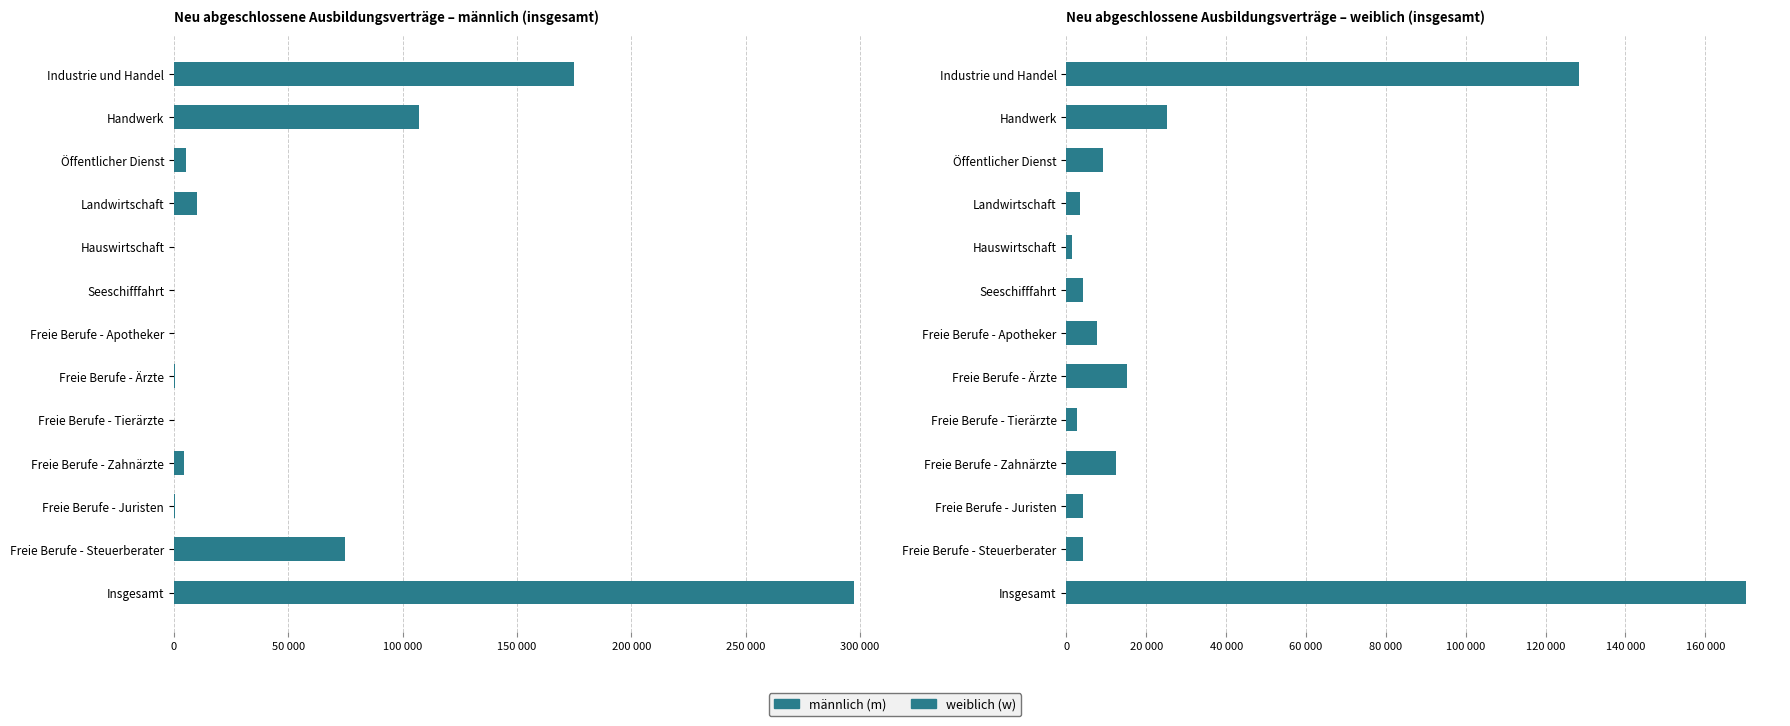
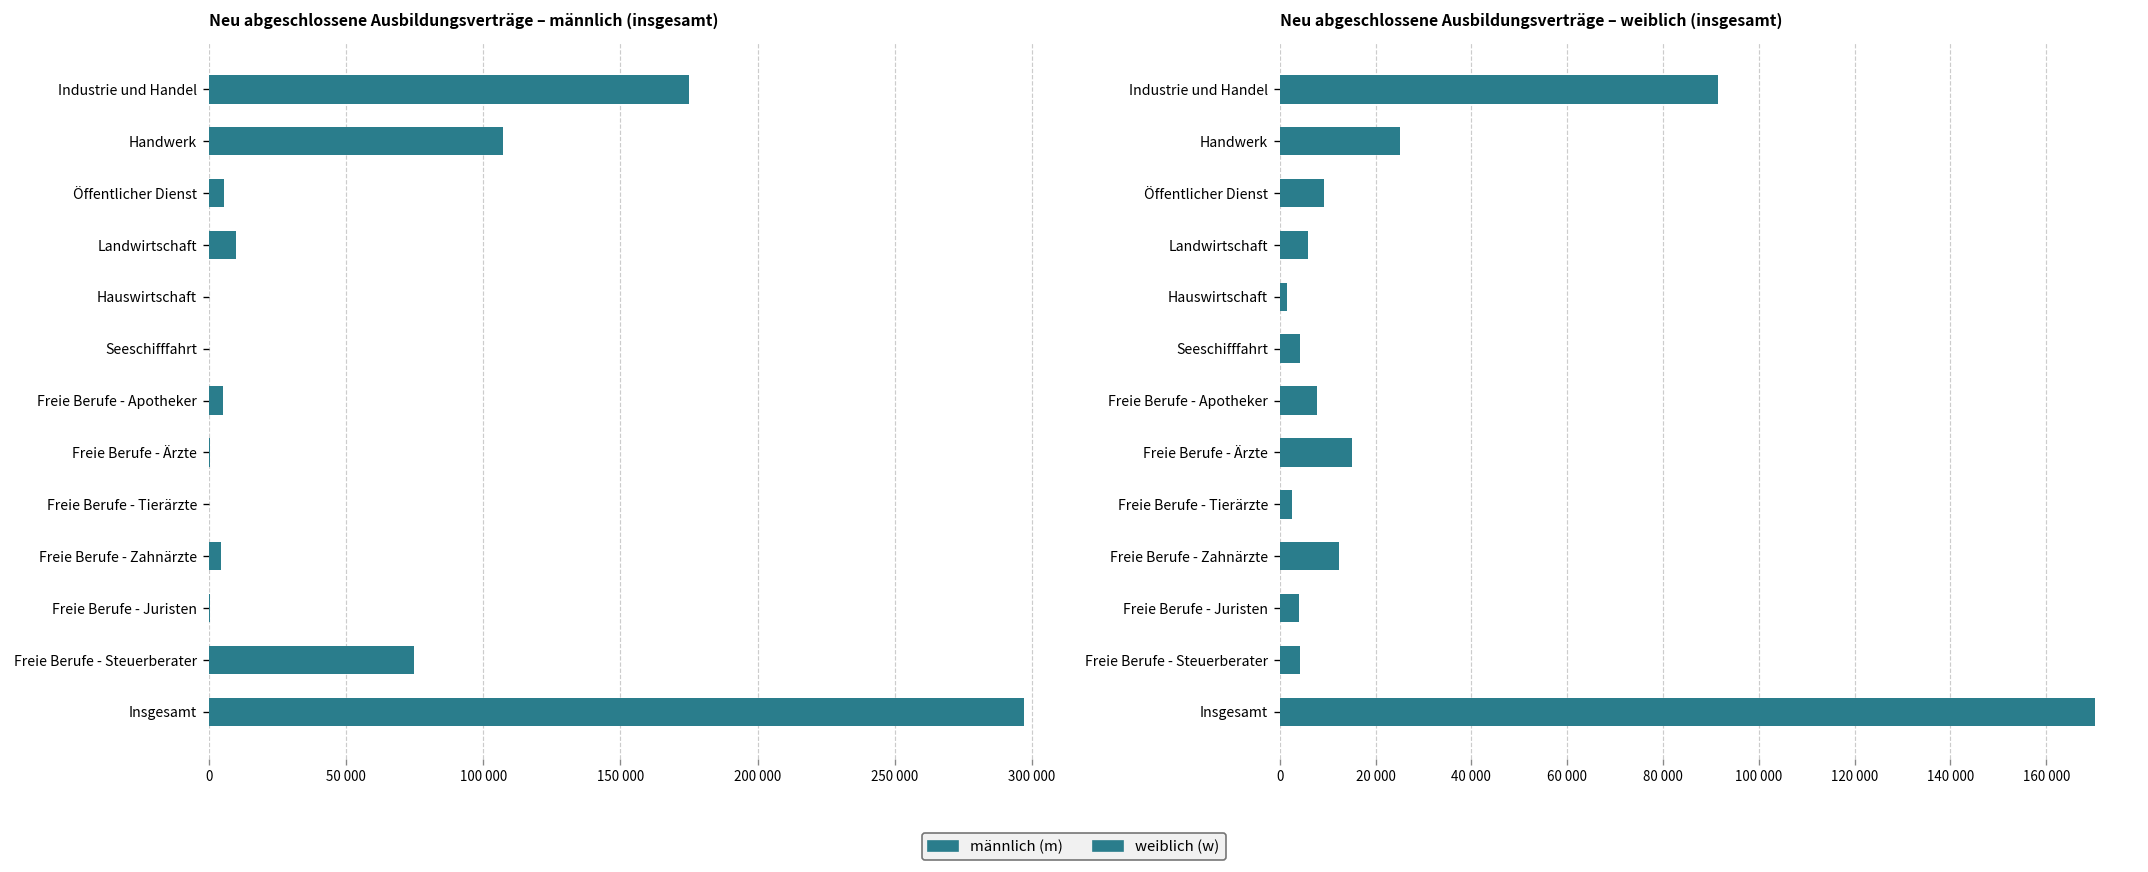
Neu abgeschlossene Ausbildungsverträge – männlich (insgesamt), Freie Berufe - Apotheker: 0 -> 5000
Neu abgeschlossene Ausbildungsverträge – weiblich (insgesamt), Industrie und Handel: 128000 -> 92000
Neu abgeschlossene Ausbildungsverträge – weiblich (insgesamt), Landwirtschaft: 3000 -> 6000
